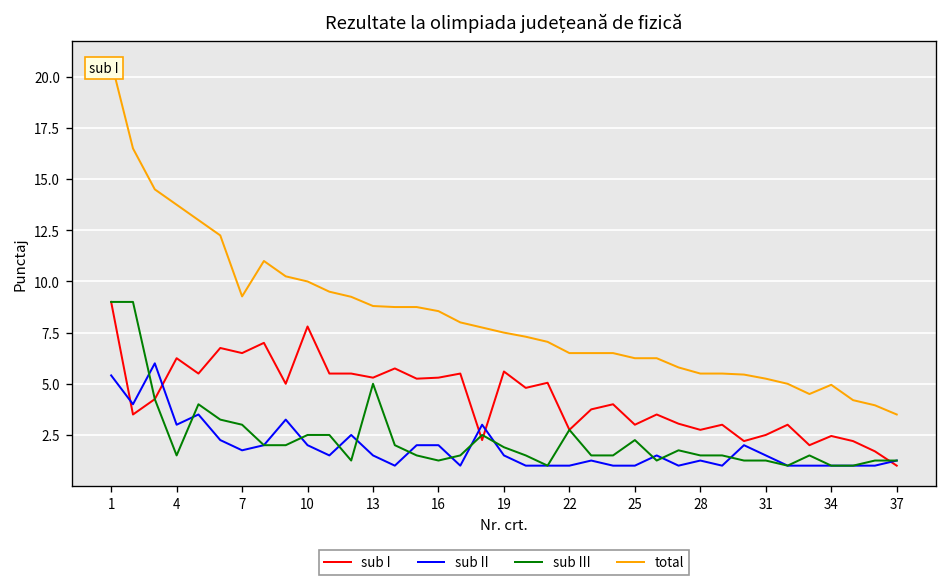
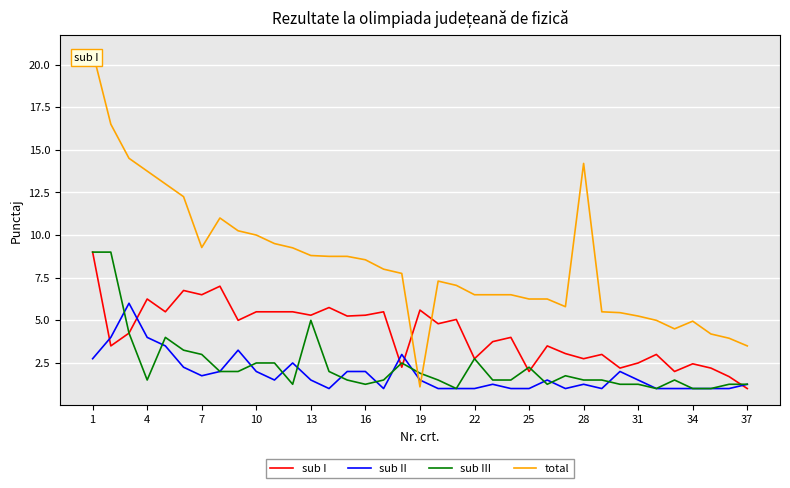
sub II, 1: 5.4 -> 2.8
sub II, 4: 3 -> 4
sub I, 10: 7.8 -> 5.5
total, 19: 7.5 -> 1.1
sub I, 25: 3 -> 2
total, 28: 5.5 -> 14.2
